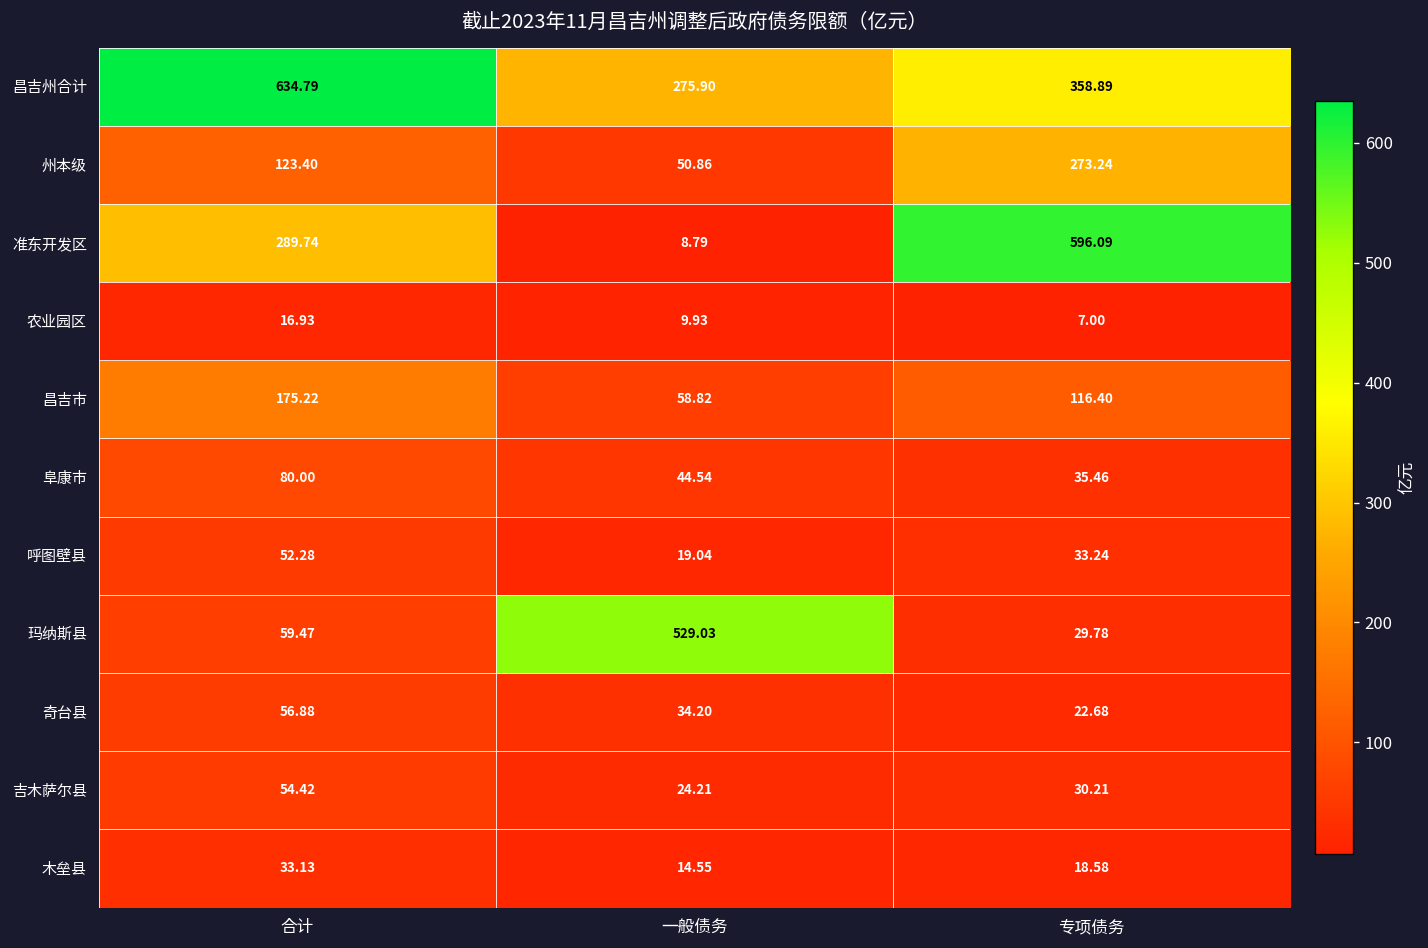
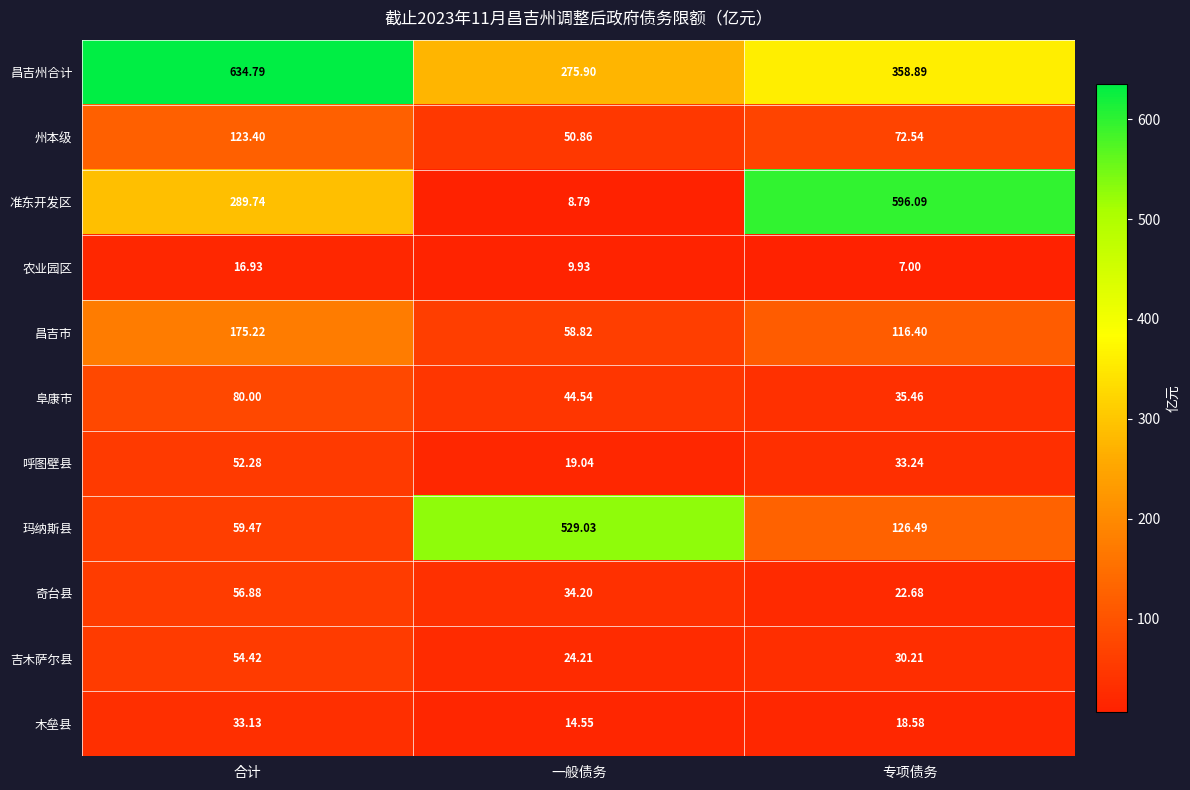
州本级, 专项债务: 273.24 -> 72.54
玛纳斯县, 专项债务: 29.78 -> 126.49
